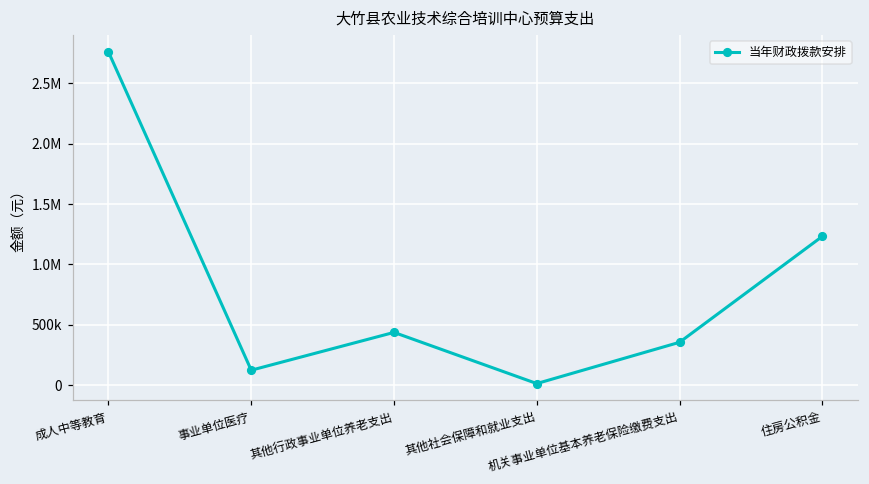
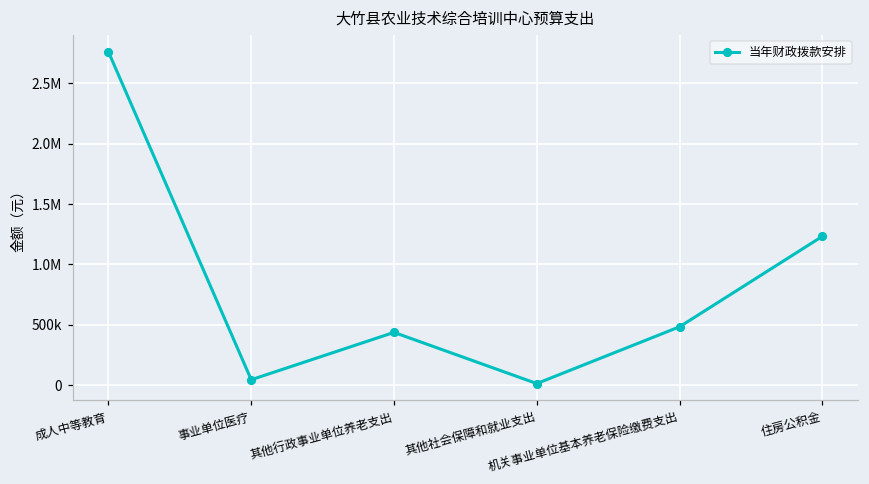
事业单位医疗: 120000 -> 40000
机关事业单位基本养老保险缴费支出: 360000 -> 480000
